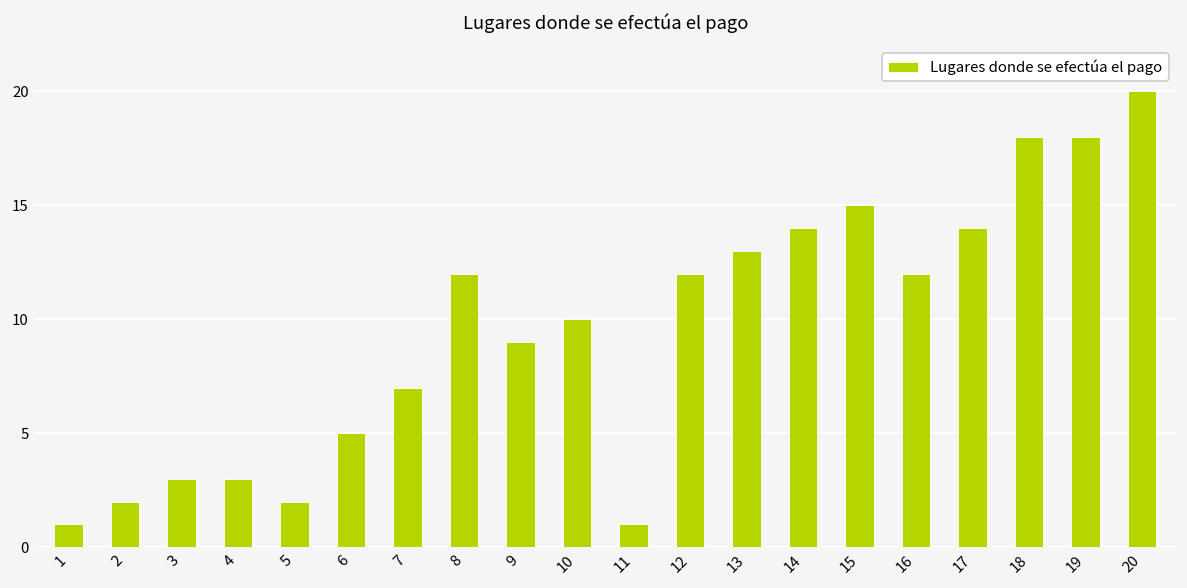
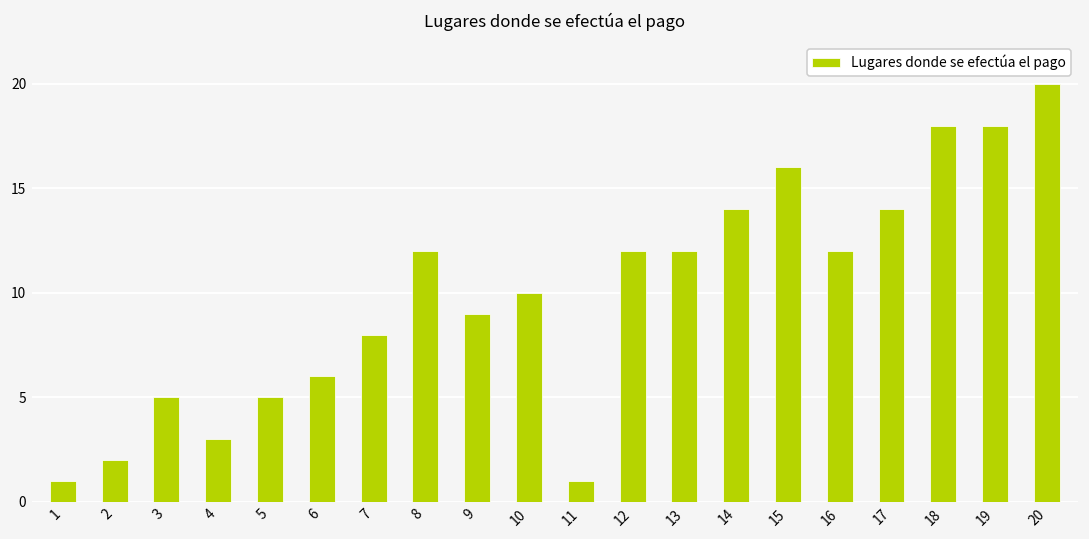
3: 3 -> 5
5: 2 -> 5
6: 5 -> 6
7: 7 -> 8
13: 13 -> 12
15: 15 -> 16
